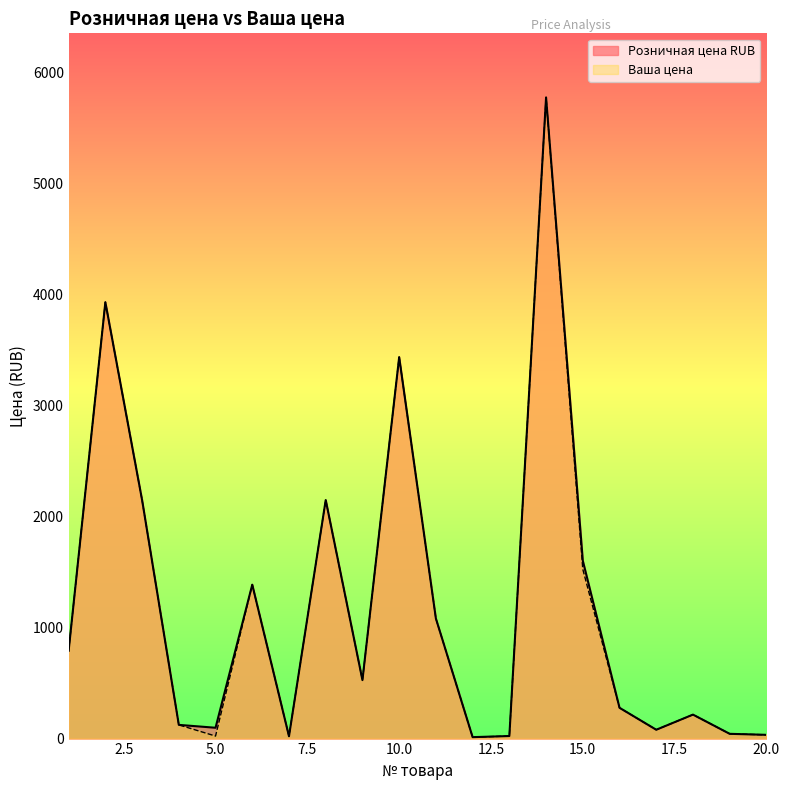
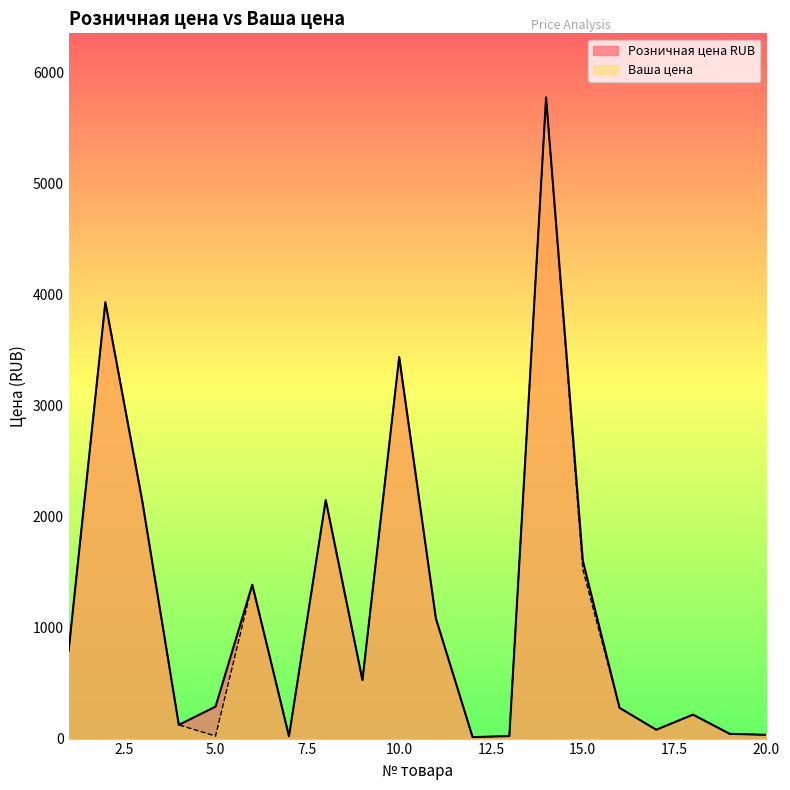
Розничная цена RUB, 5.0: 100 -> 290
